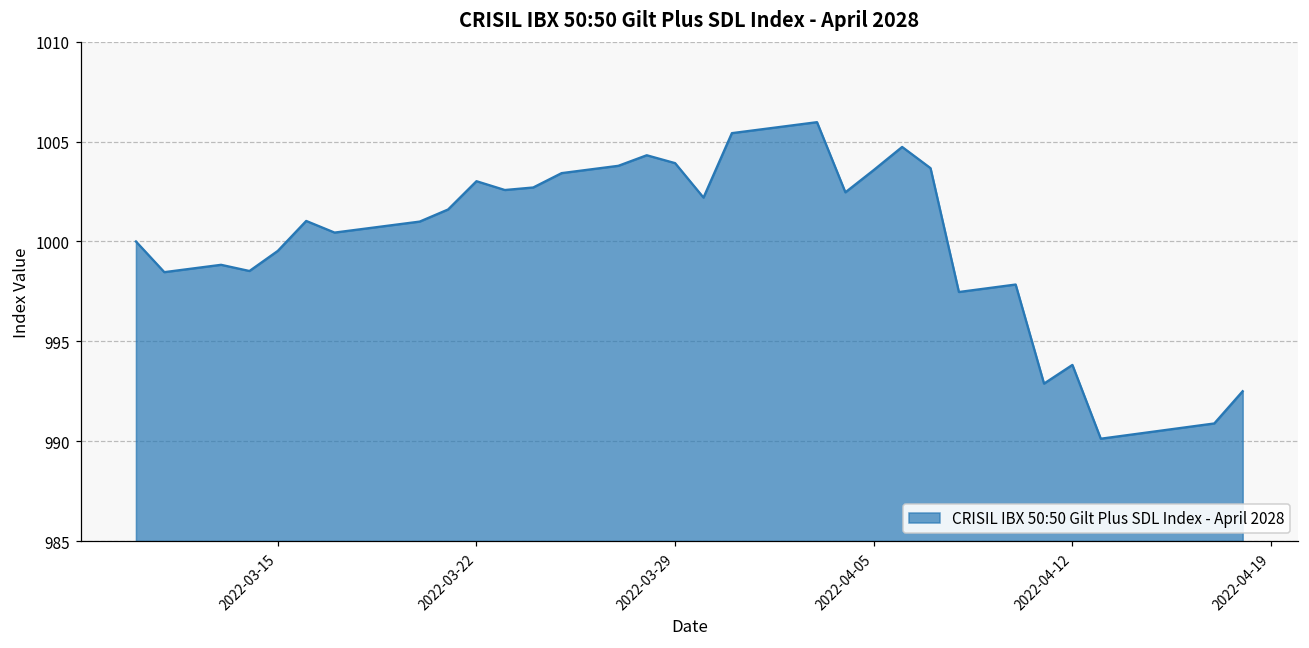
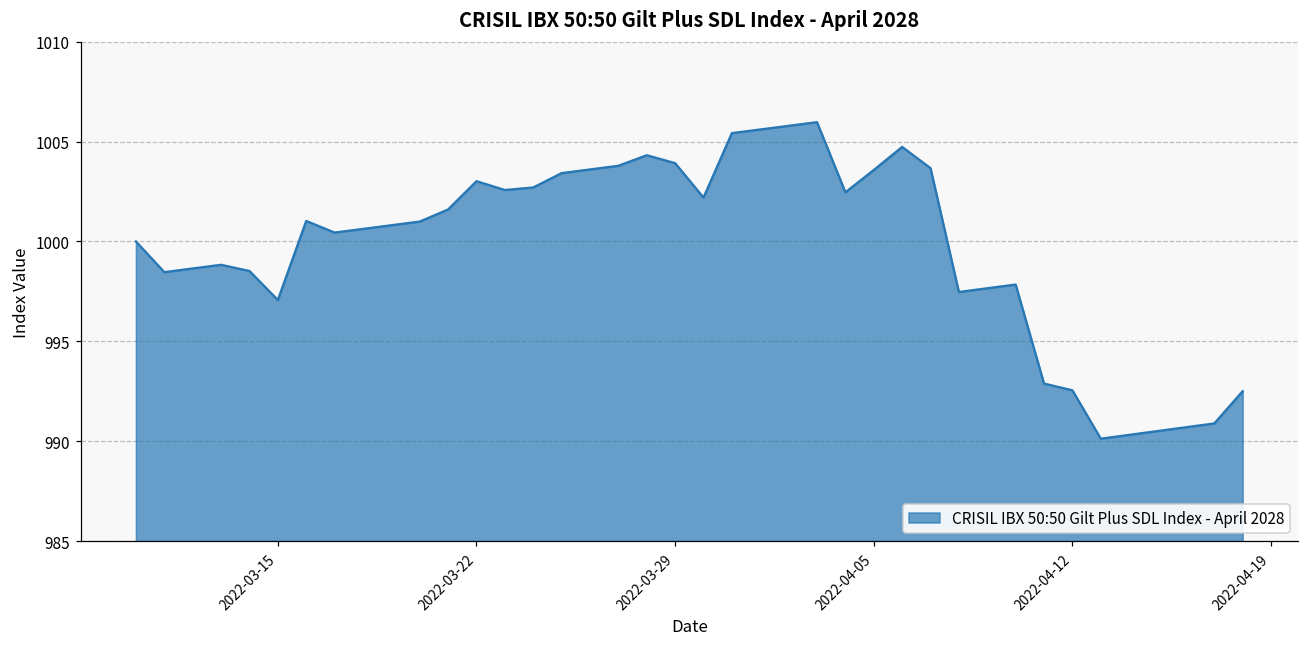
2022-03-15: 999.5 -> 997.1
2022-04-12: 993.8 -> 992.5
